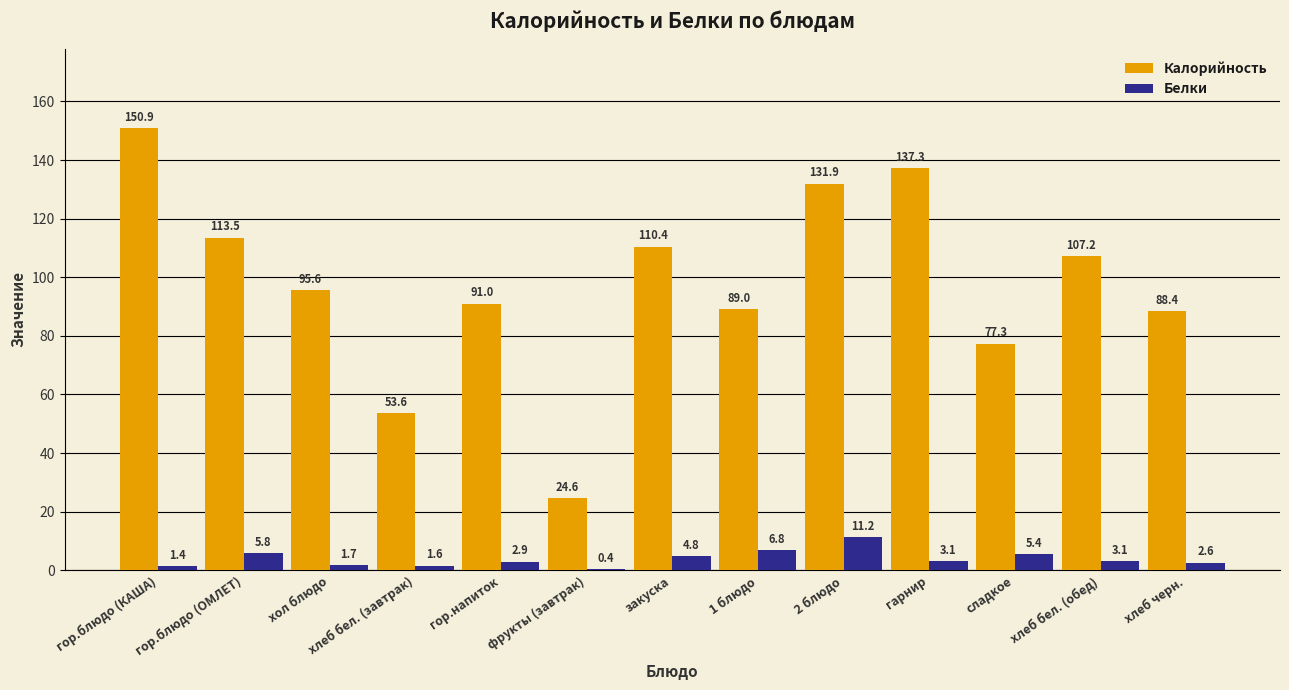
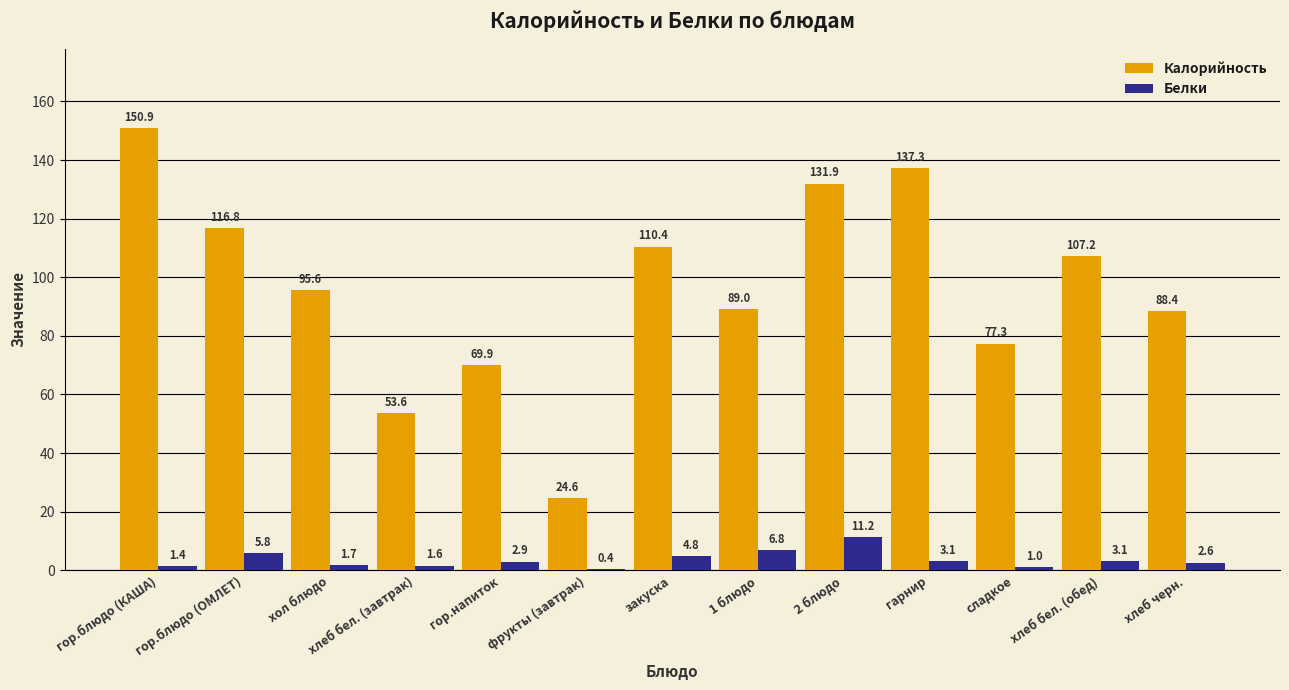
Калорийность, гор.блюдо (ОМЛЕТ): 113.5 -> 116.8
Калорийность, гор.напиток: 91.0 -> 69.9
Белки, сладкое: 5.4 -> 1.0
